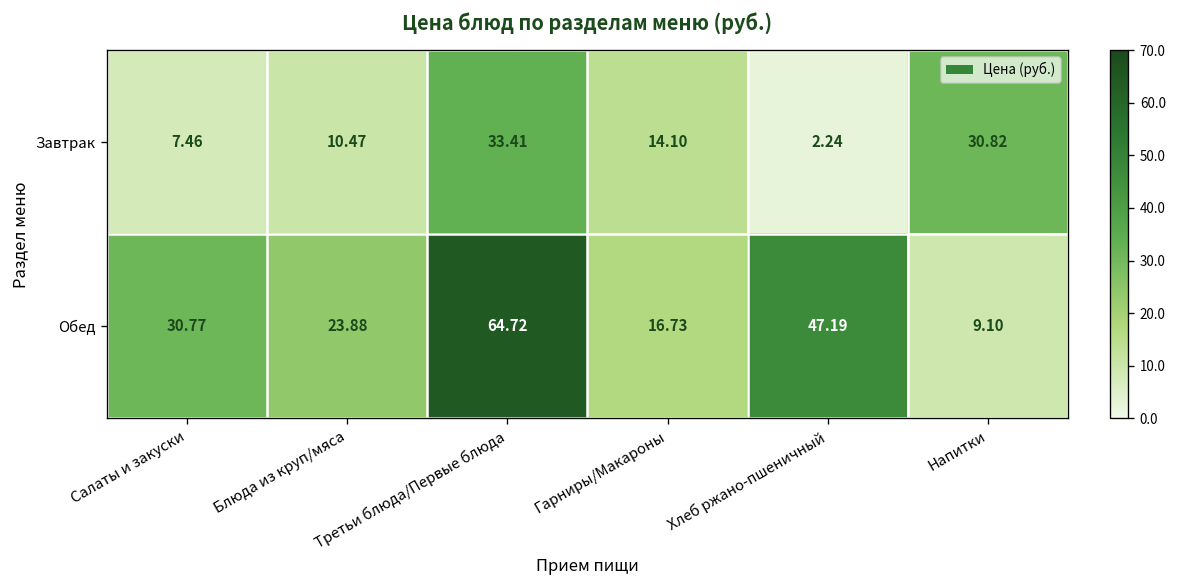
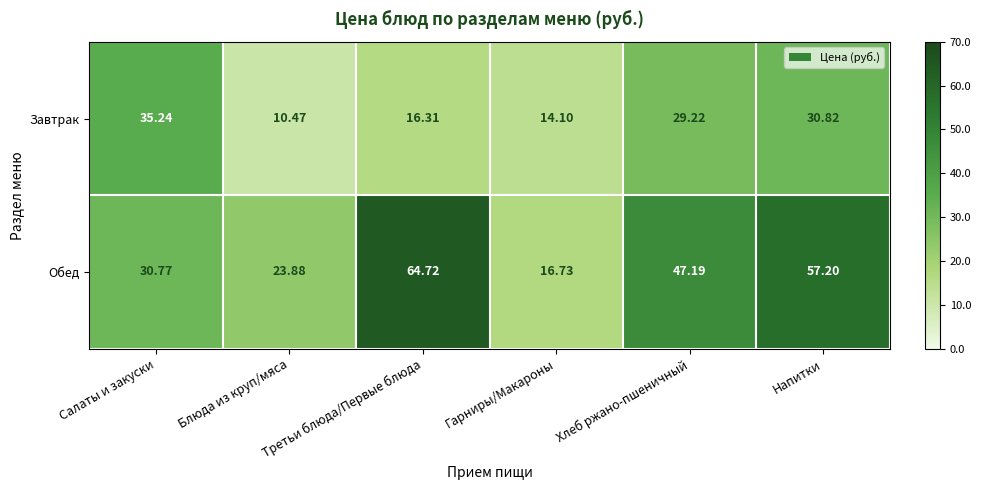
Завтрак, Салаты и закуски: 7.46 -> 35.24
Завтрак, Третьи блюда/Первые блюда: 33.41 -> 16.31
Завтрак, Хлеб ржано-пшеничный: 2.24 -> 29.22
Обед, Напитки: 9.10 -> 57.20
